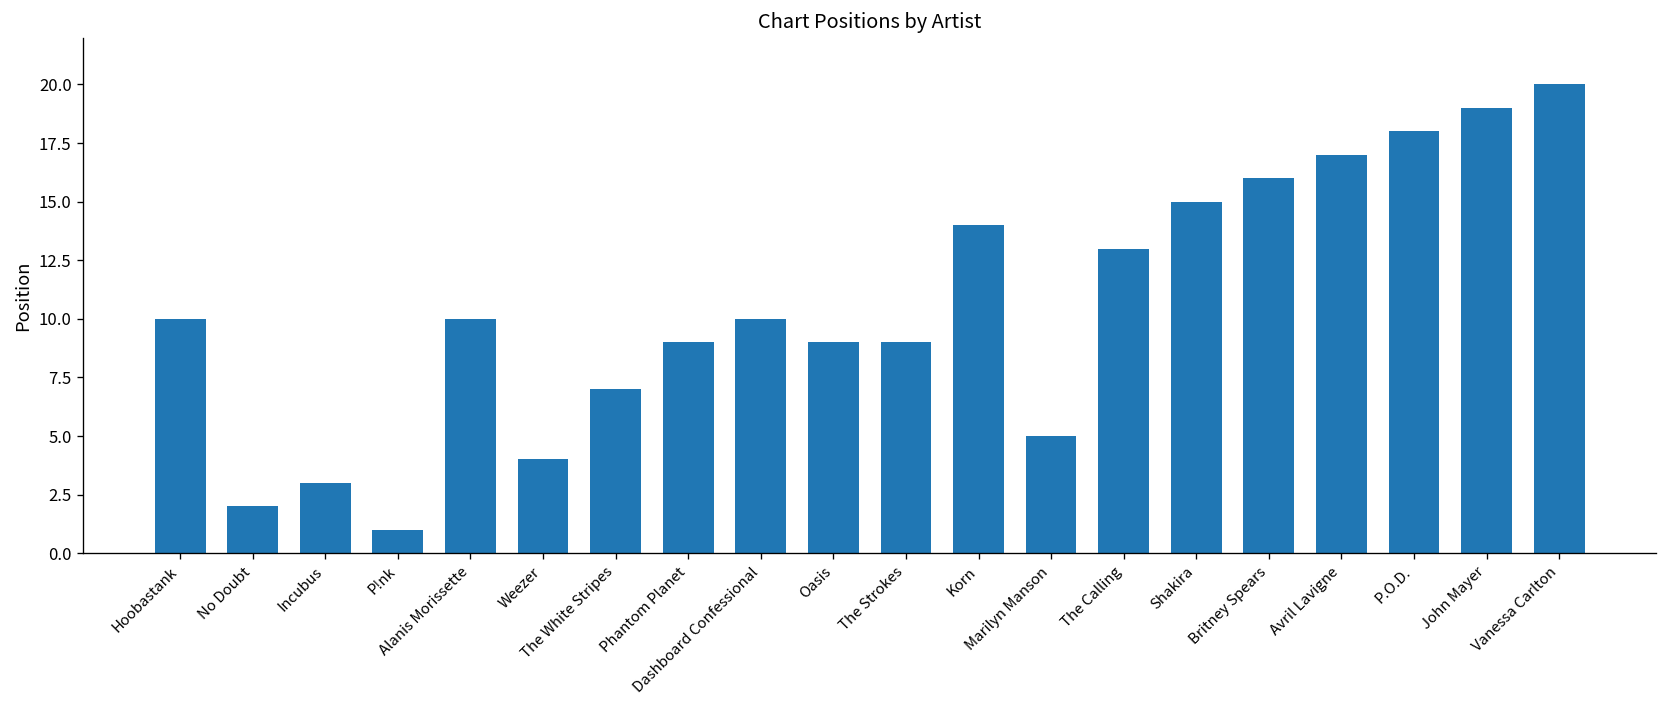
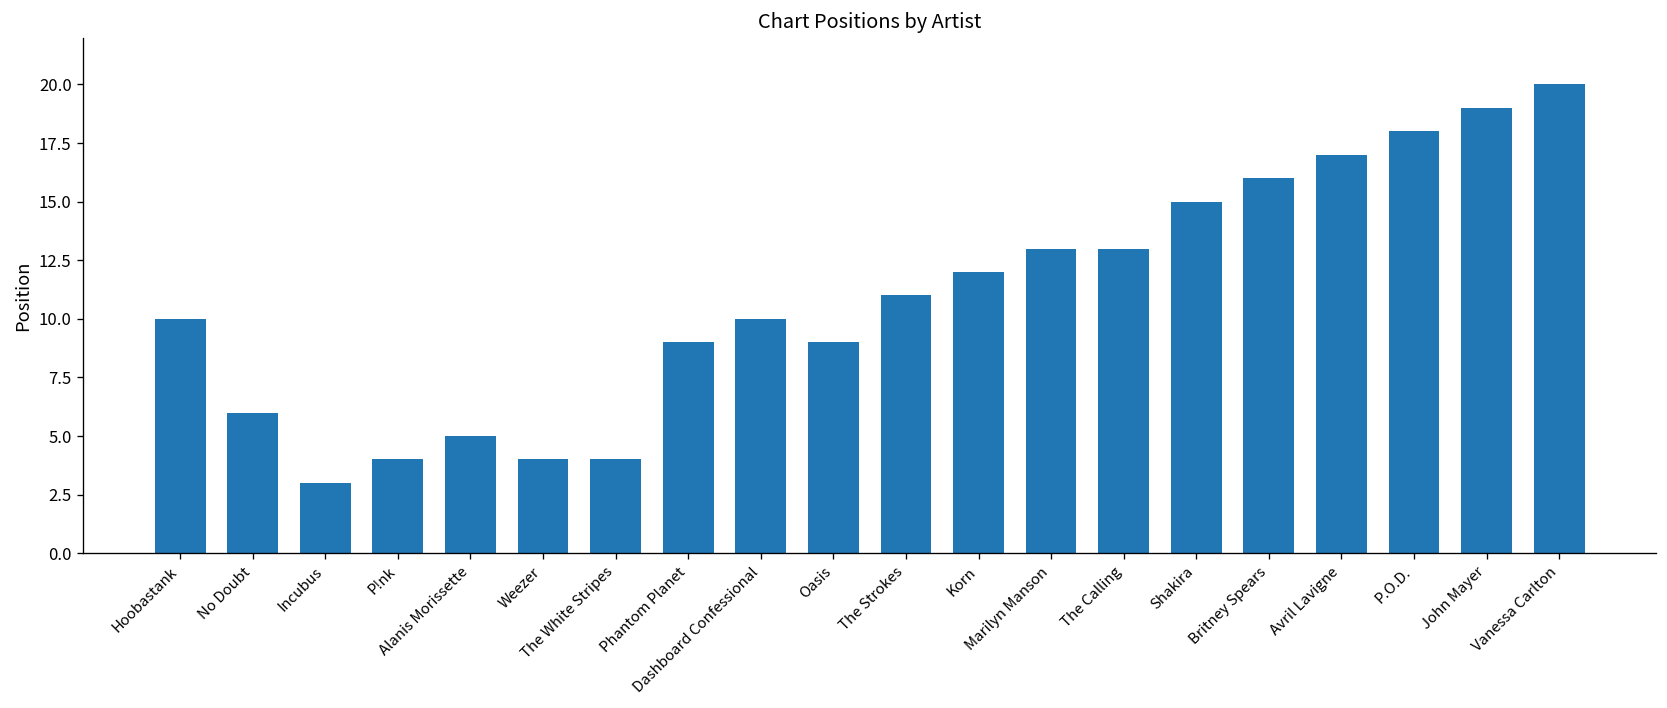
No Doubt: 2 -> 6
P!nk: 1 -> 4
Alanis Morissette: 10 -> 5
The White Stripes: 7 -> 4
The Strokes: 9 -> 11
Korn: 14 -> 12
Marilyn Manson: 5 -> 13
